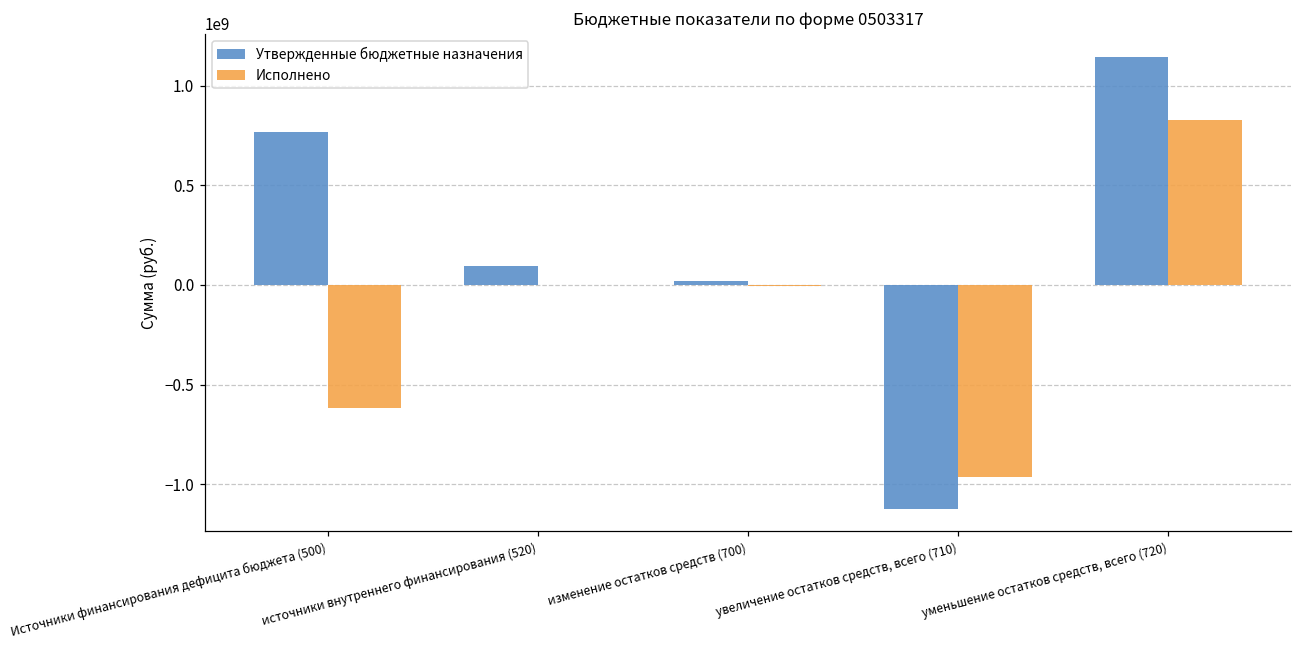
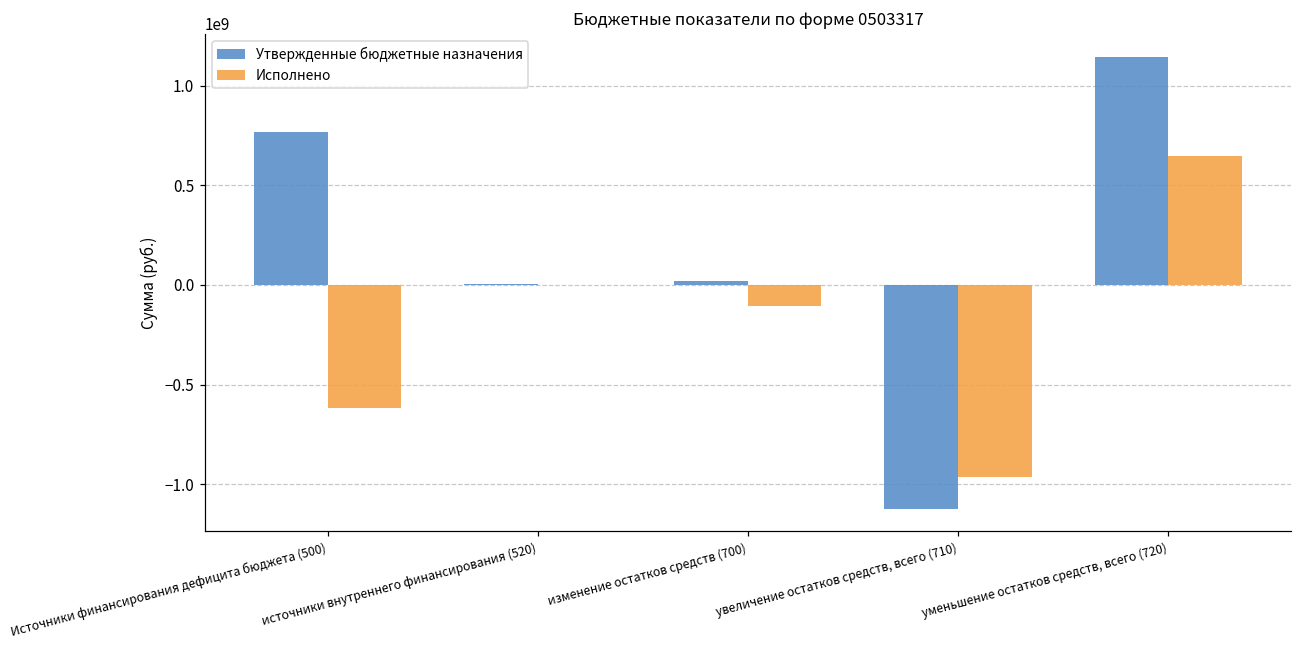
Утвержденные бюджетные назначения, источники внутреннего финансирования (520): 90000000 -> 0
Исполнено, изменение остатков средств (700): -10000000 -> -110000000
Исполнено, уменьшение остатков средств, всего (720): 830000000 -> 650000000
